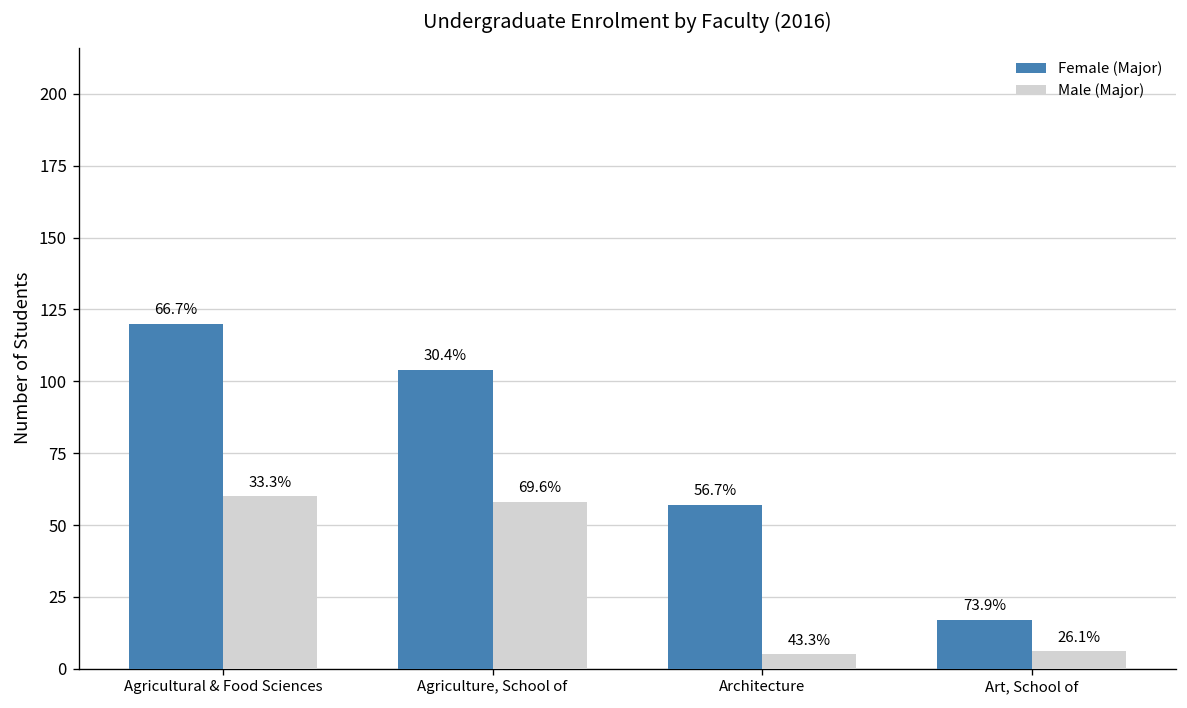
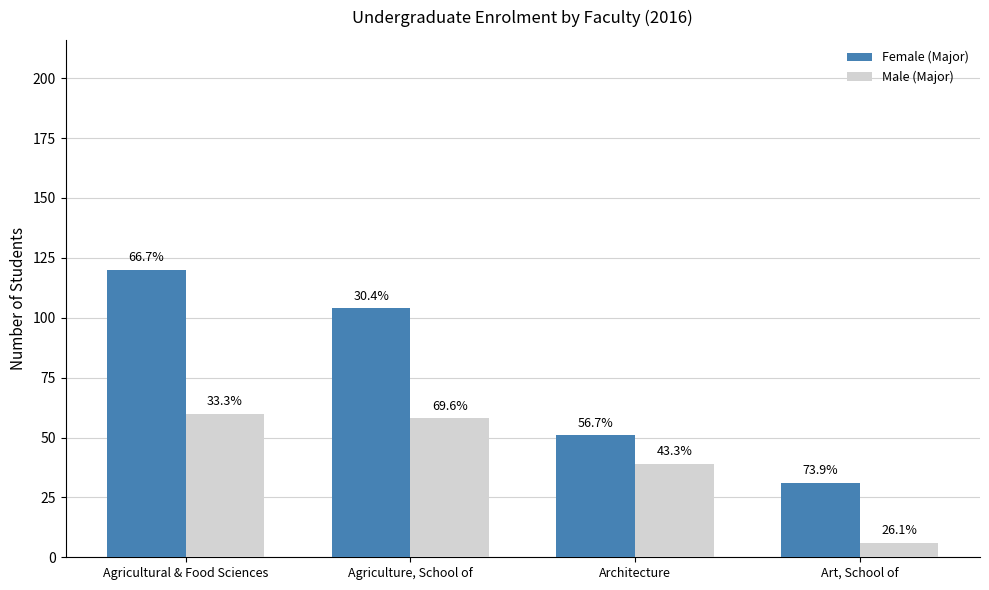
Female (Major), Architecture: 57 -> 51
Male (Major), Architecture: 5 -> 39
Female (Major), Art, School of: 17 -> 31
